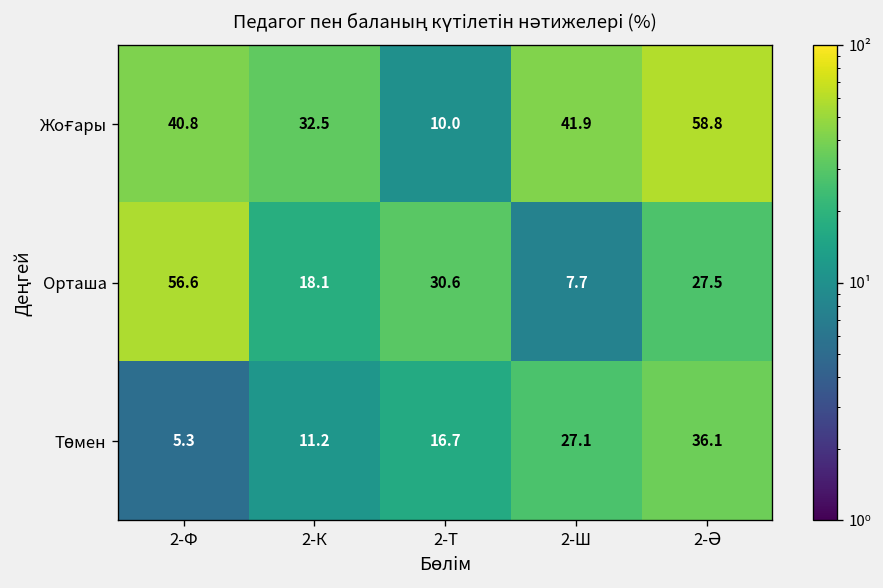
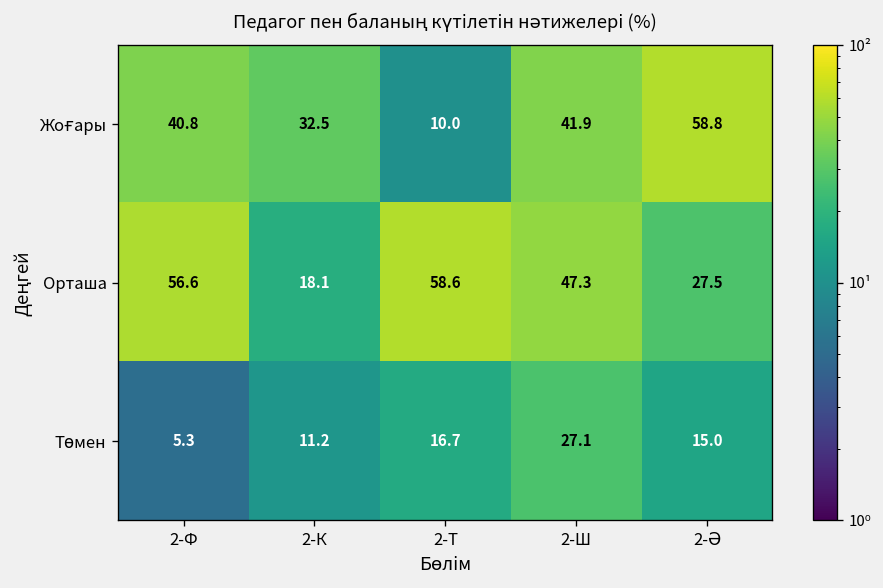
Орташа, 2-Т: 30.6 -> 58.6
Орташа, 2-Ш: 7.7 -> 47.3
Төмен, 2-Ә: 36.1 -> 15.0
